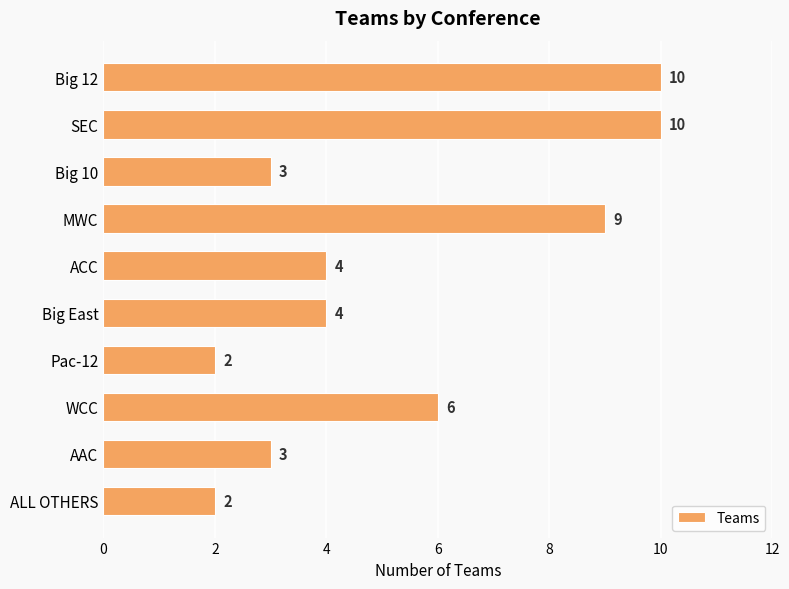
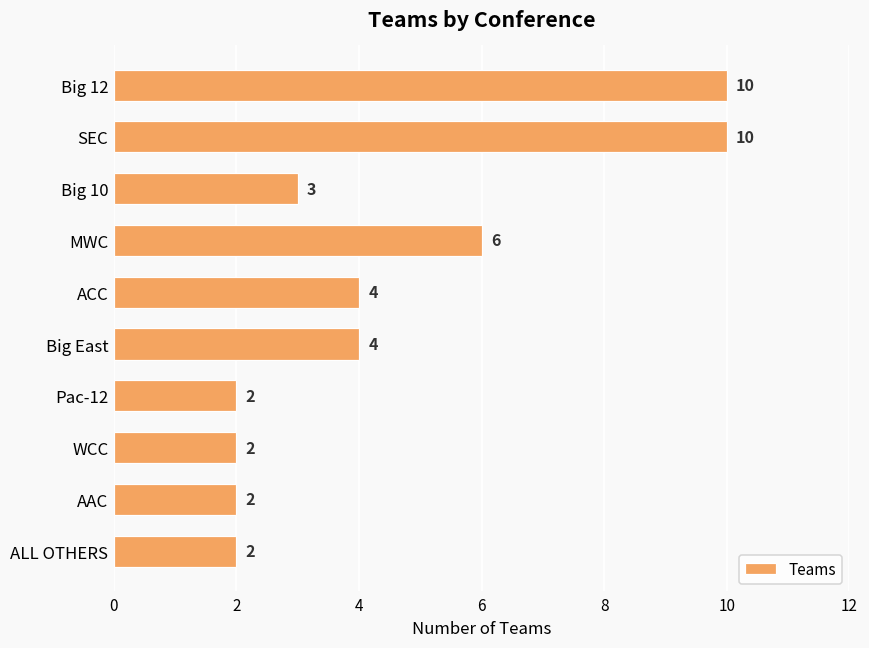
MWC: 9 -> 6
WCC: 6 -> 2
AAC: 3 -> 2
